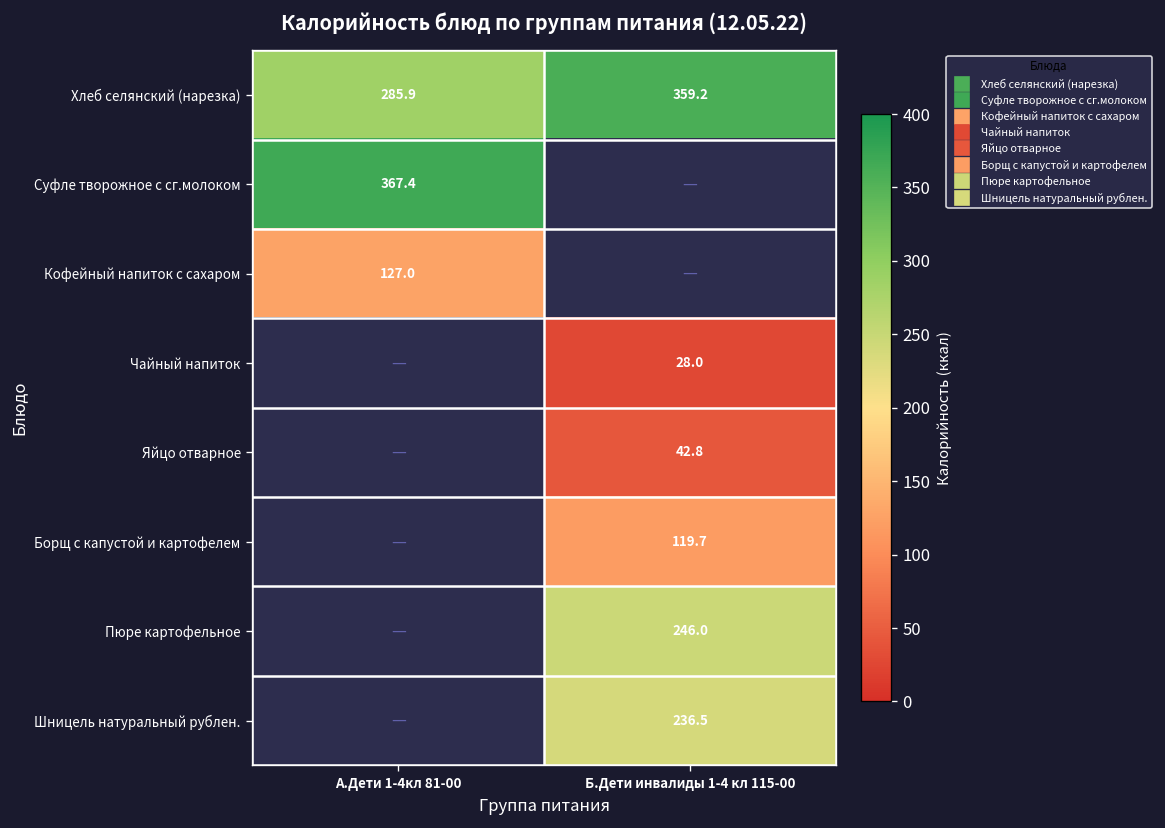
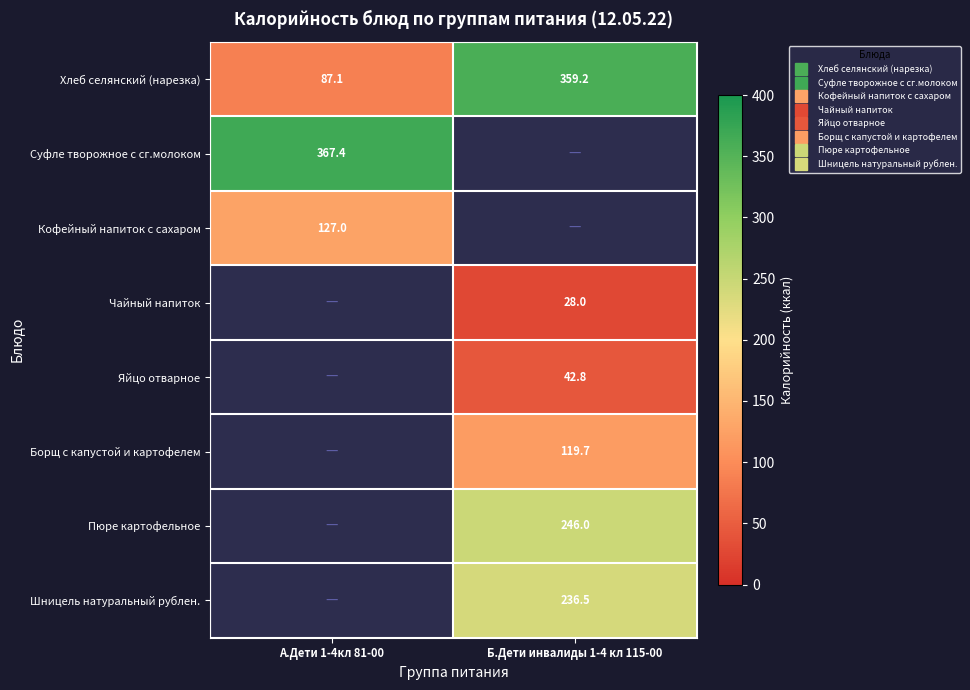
Хлеб селянский (нарезка), А.Дети 1-4кл 81-00: 285.9 -> 87.1
